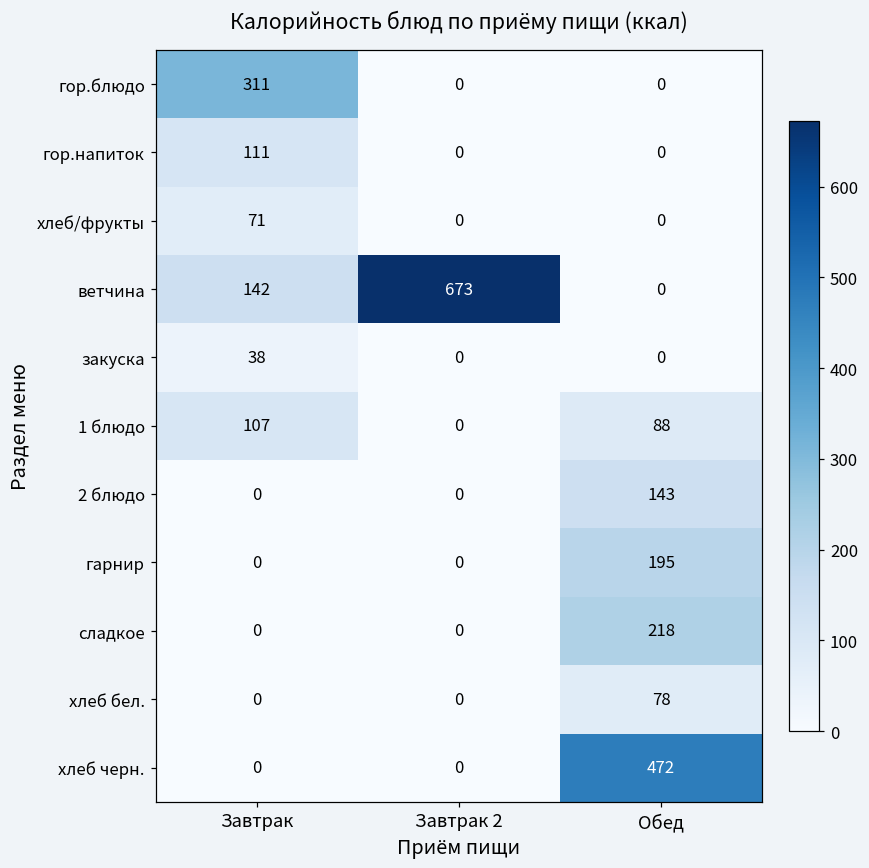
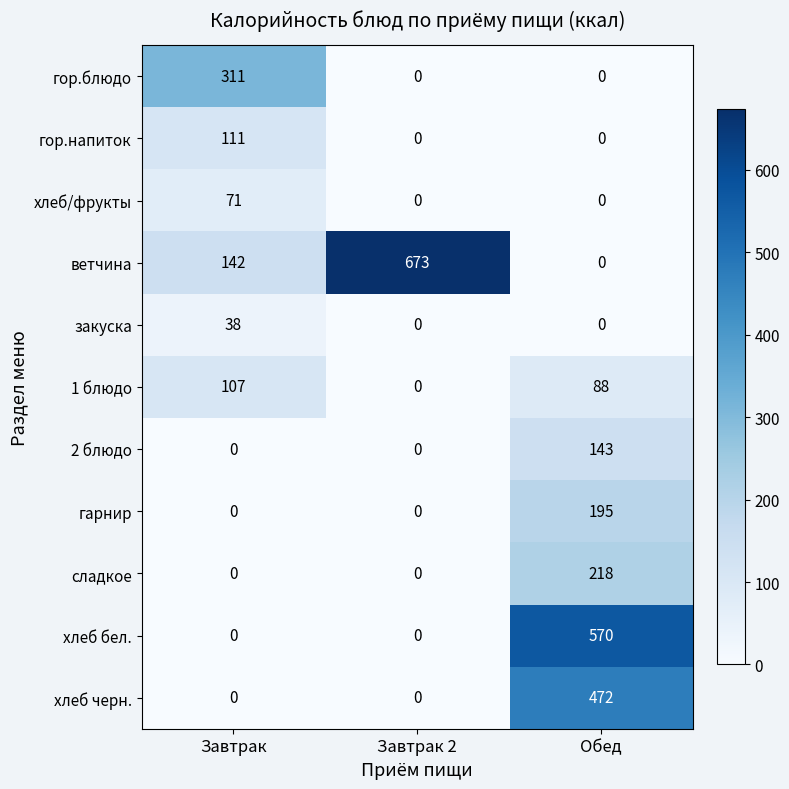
хлеб бел., Обед: 78 -> 570
